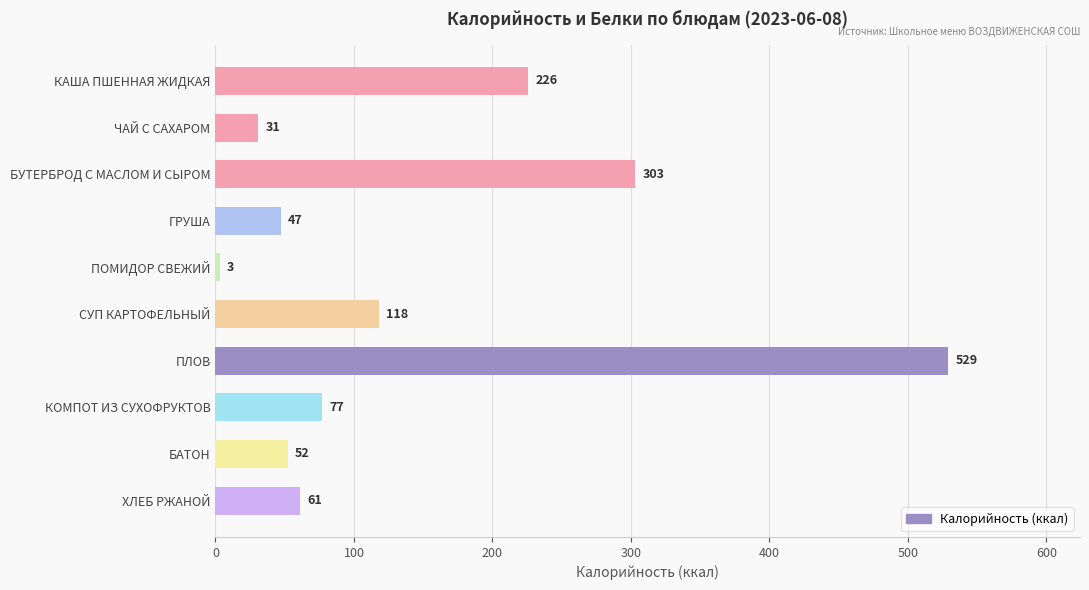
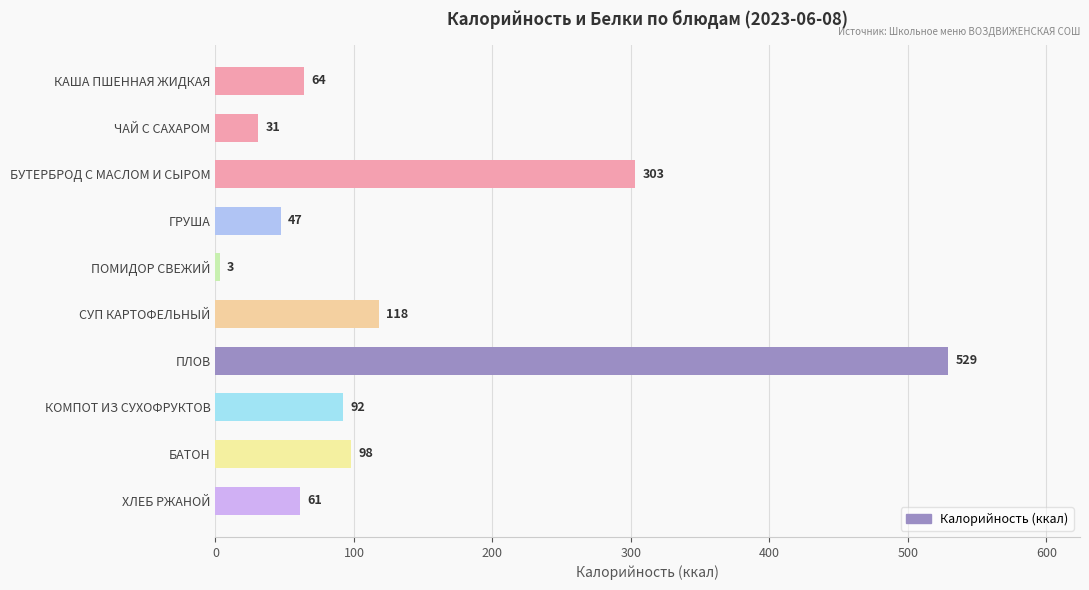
КАША ПШЕННАЯ ЖИДКАЯ: 226 -> 64
КОМПОТ ИЗ СУХОФРУКТОВ: 77 -> 92
БАТОН: 52 -> 98
